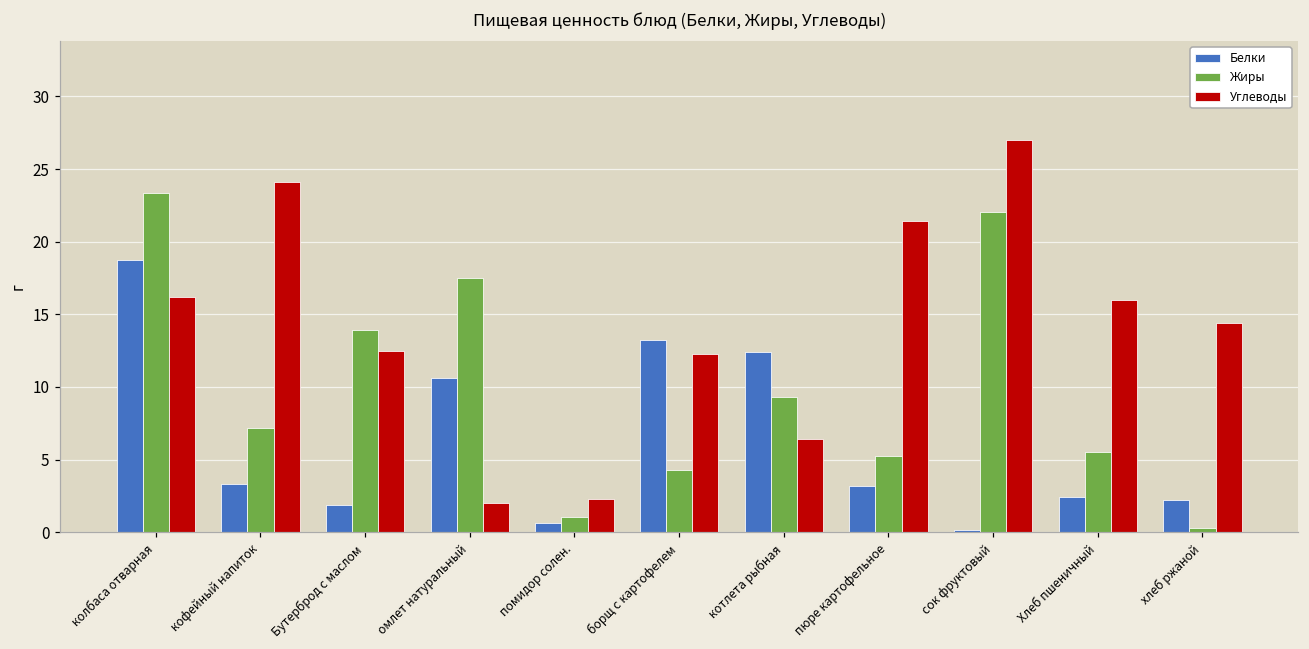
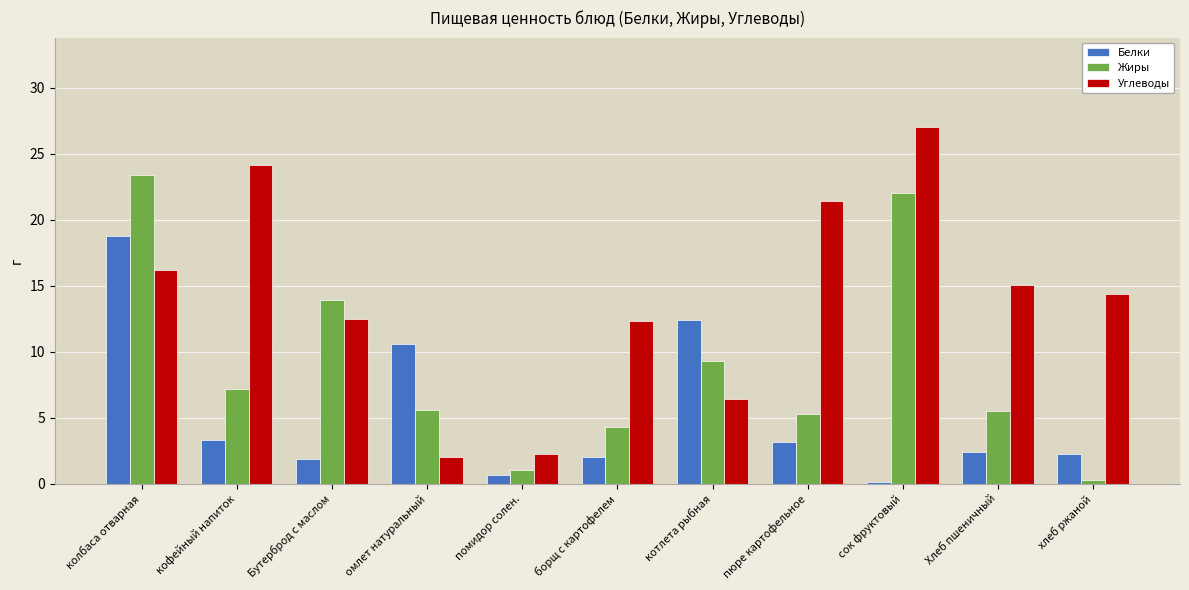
Жиры, омлет натуральный: 17.5 -> 5.6
Белки, борщ с картофелем: 13.3 -> 2.0
Углеводы, Хлеб пшеничный: 16.0 -> 15.1
